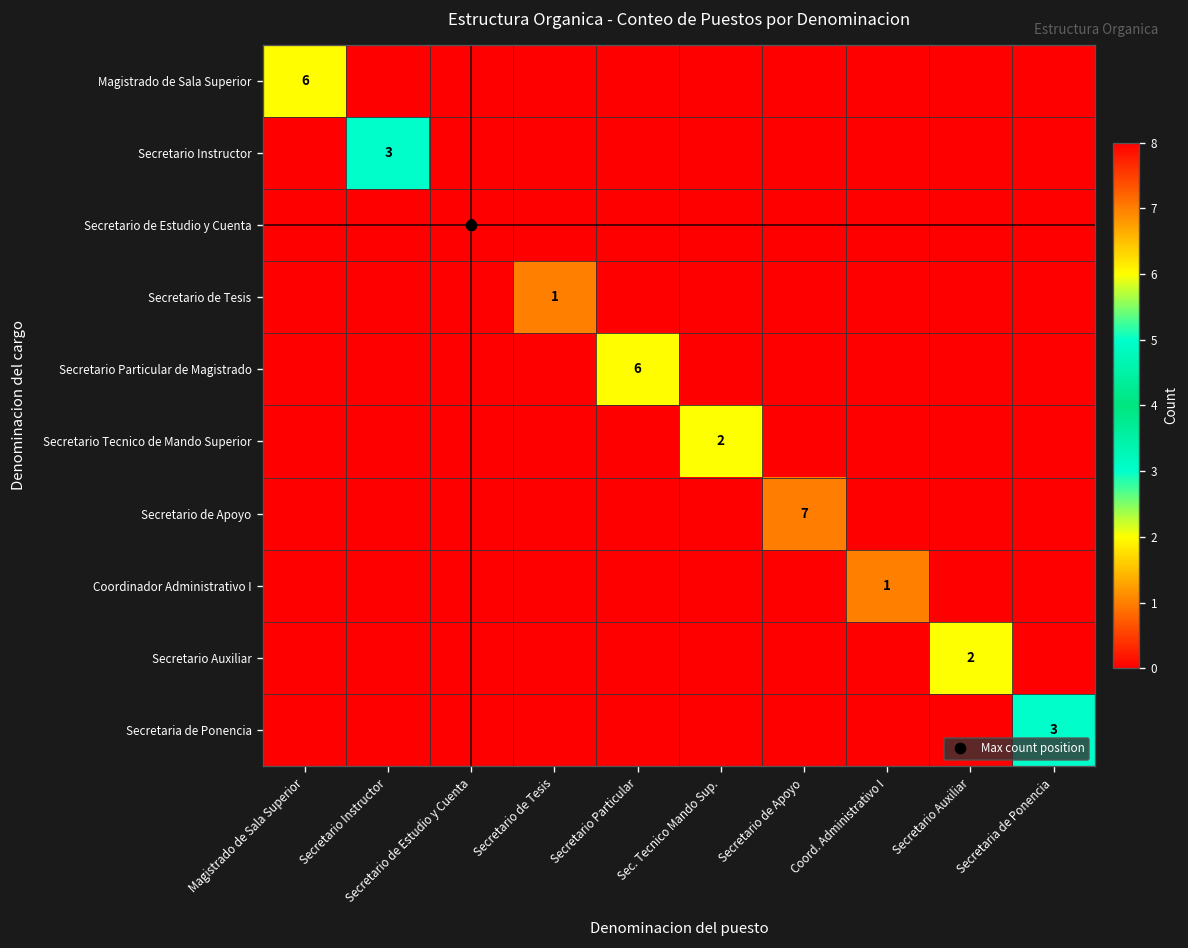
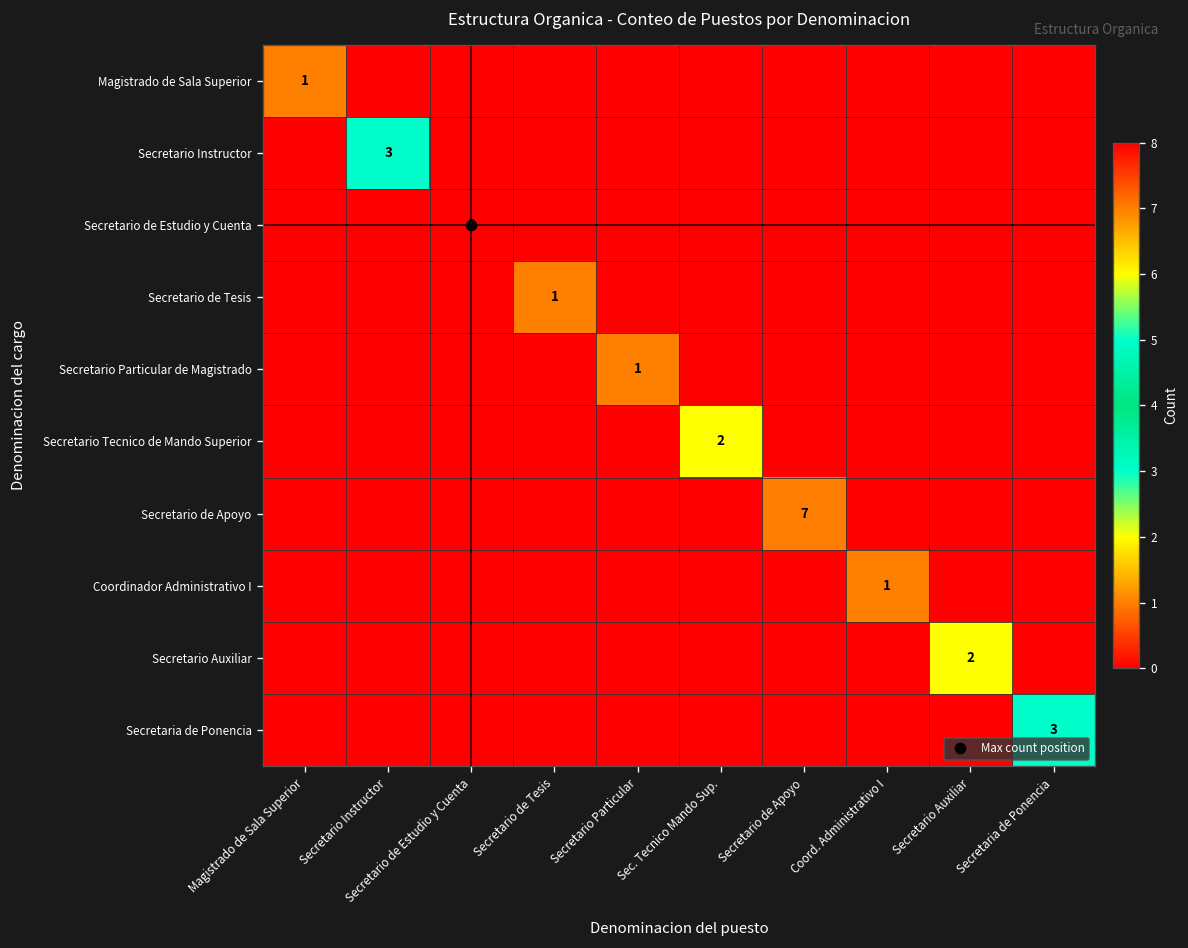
Magistrado de Sala Superior, Magistrado de Sala Superior: 6 -> 1
Secretario Particular de Magistrado, Secretario Particular: 6 -> 1
